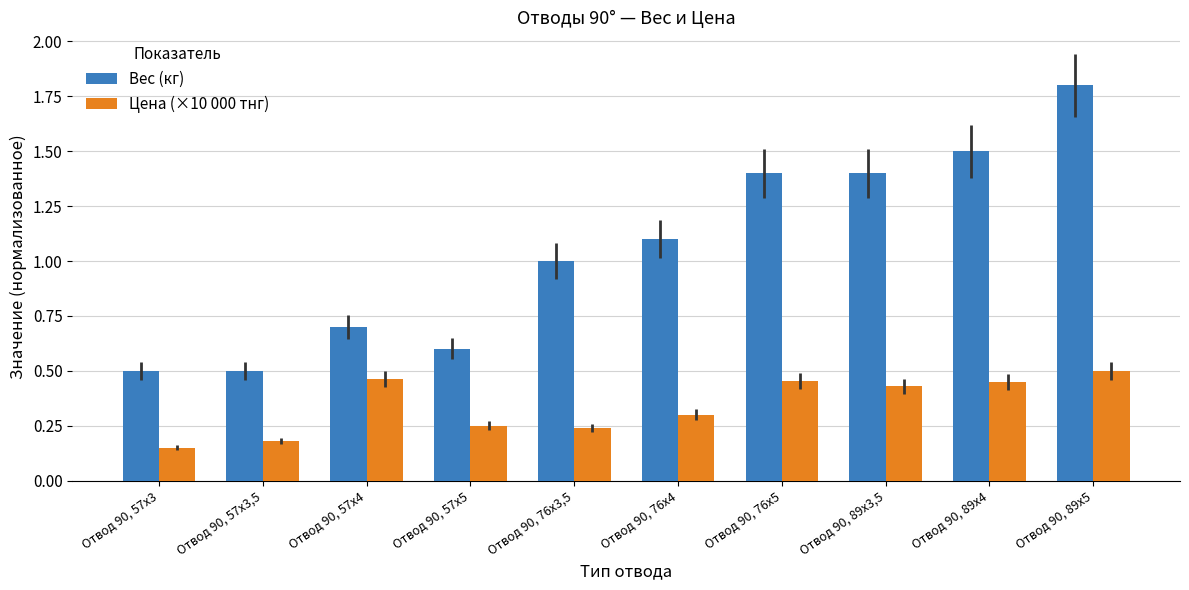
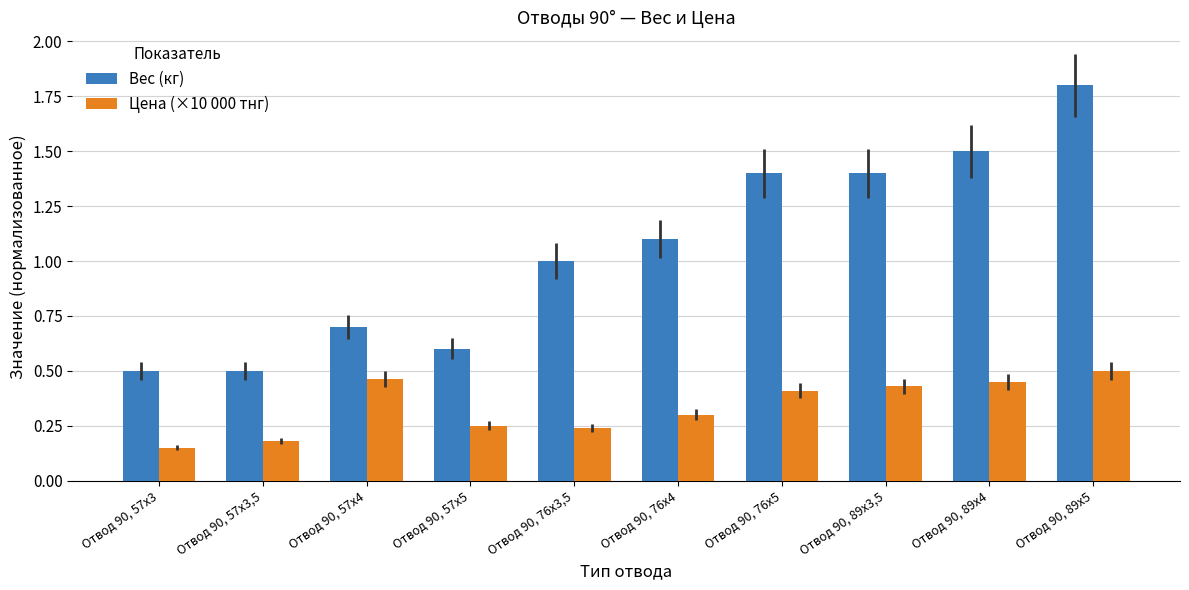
Цена (×10 000 тнг), Отвод 90, 76х5: 0.46 -> 0.41
